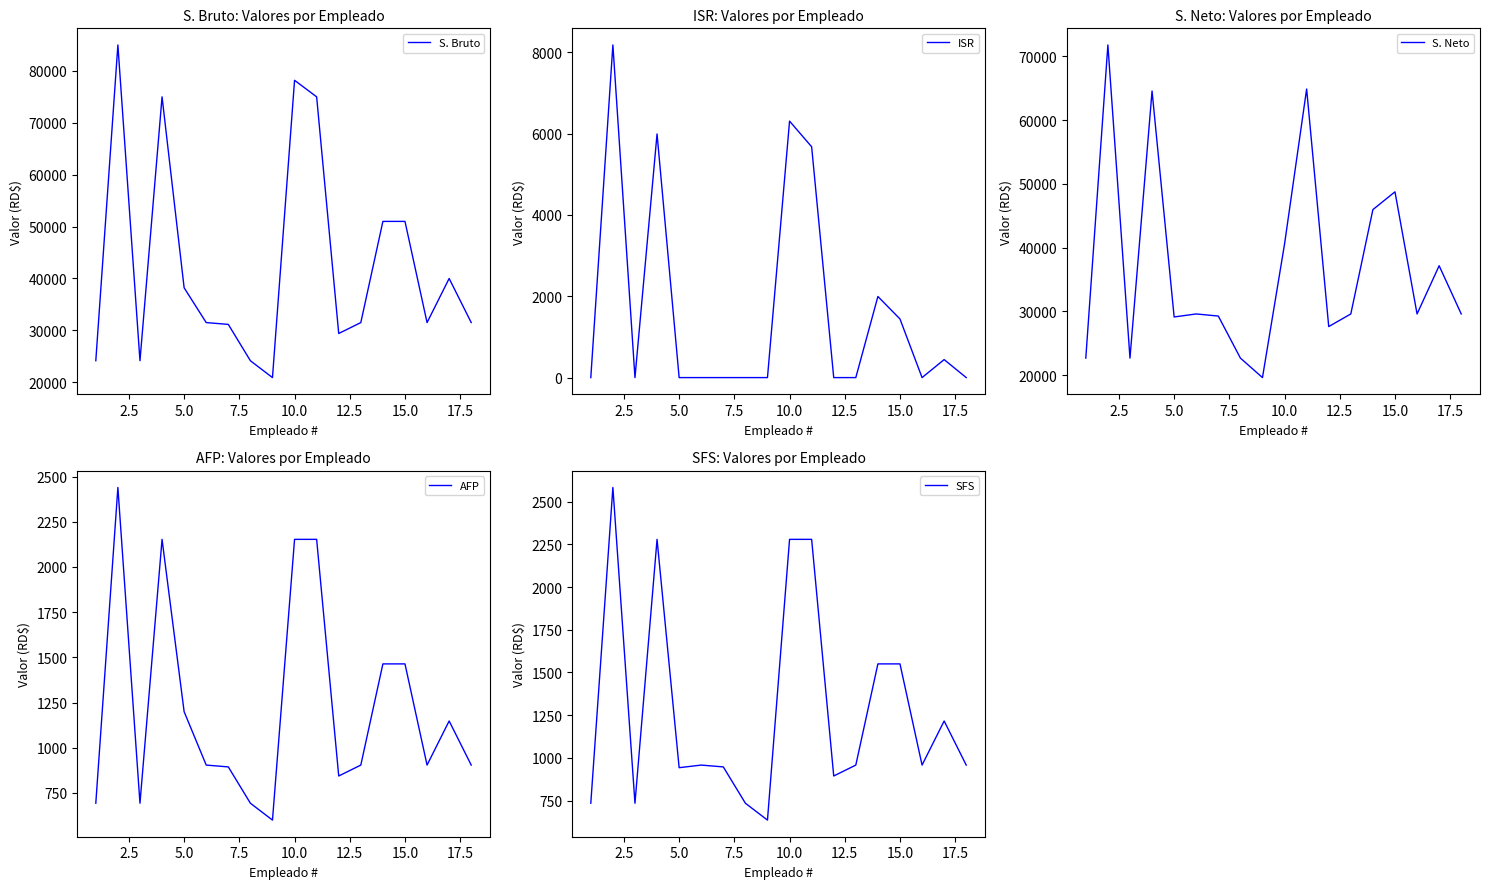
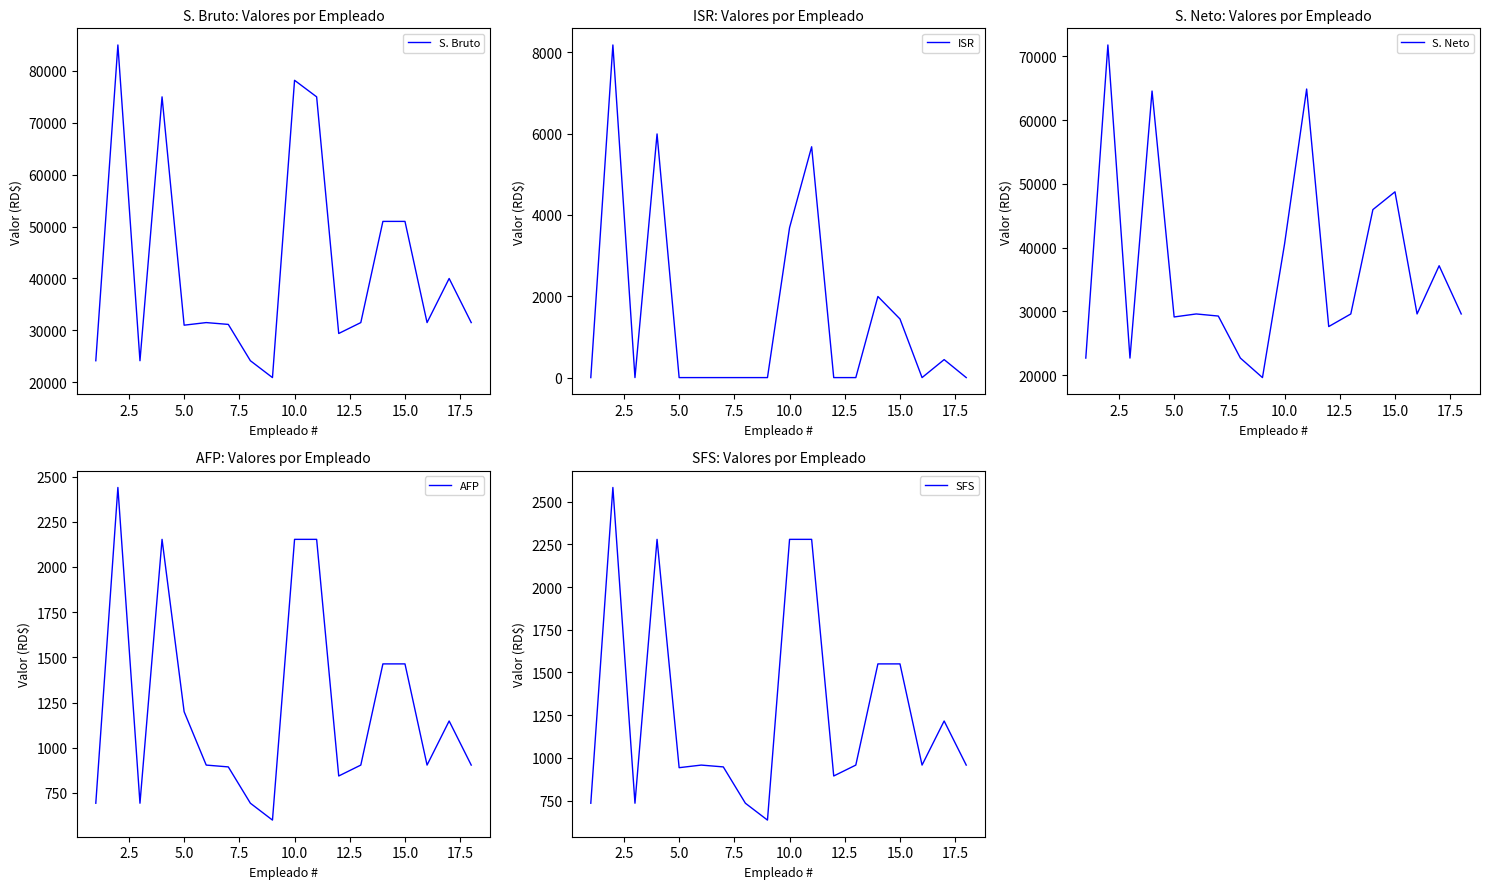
S. Bruto: Valores por Empleado, 5.0: 38000 -> 31000
ISR: Valores por Empleado, 10.0: 6300 -> 3700
